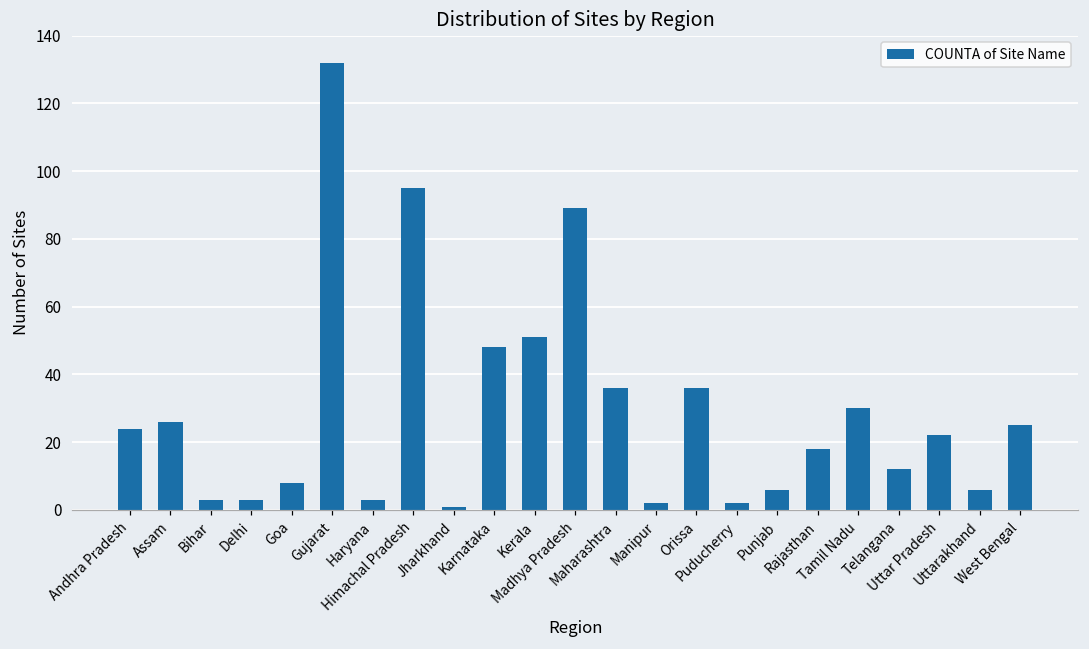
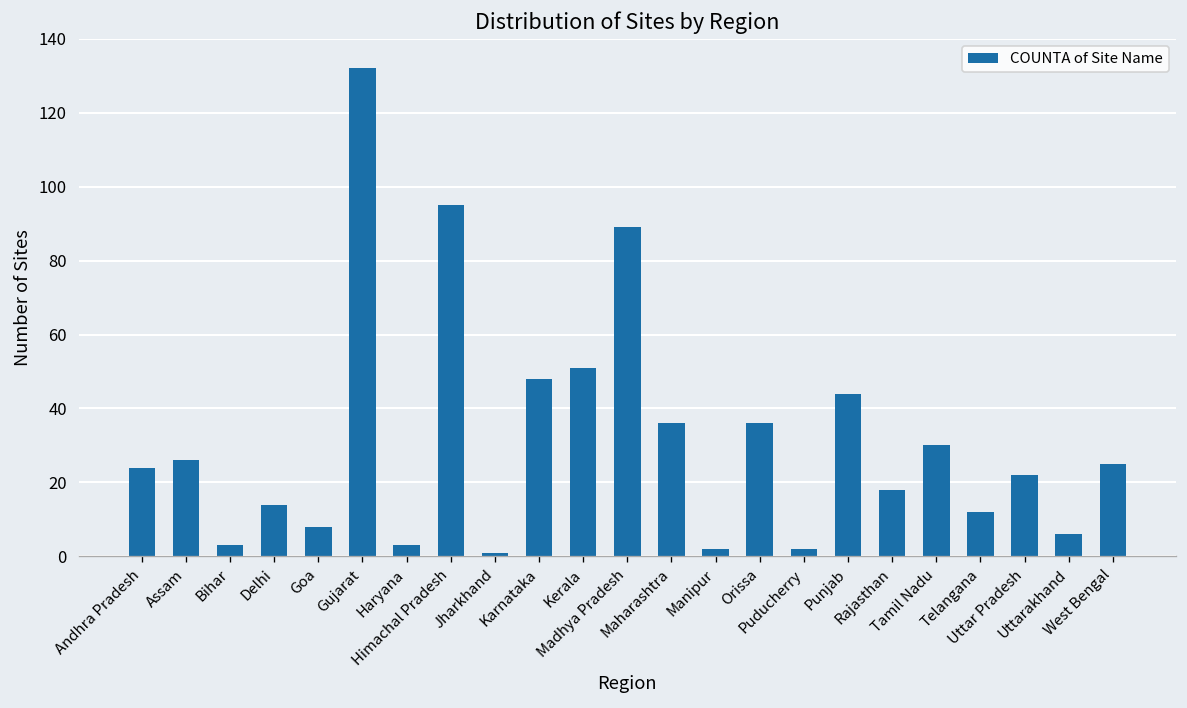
Delhi: 3 -> 14
Punjab: 6 -> 44
